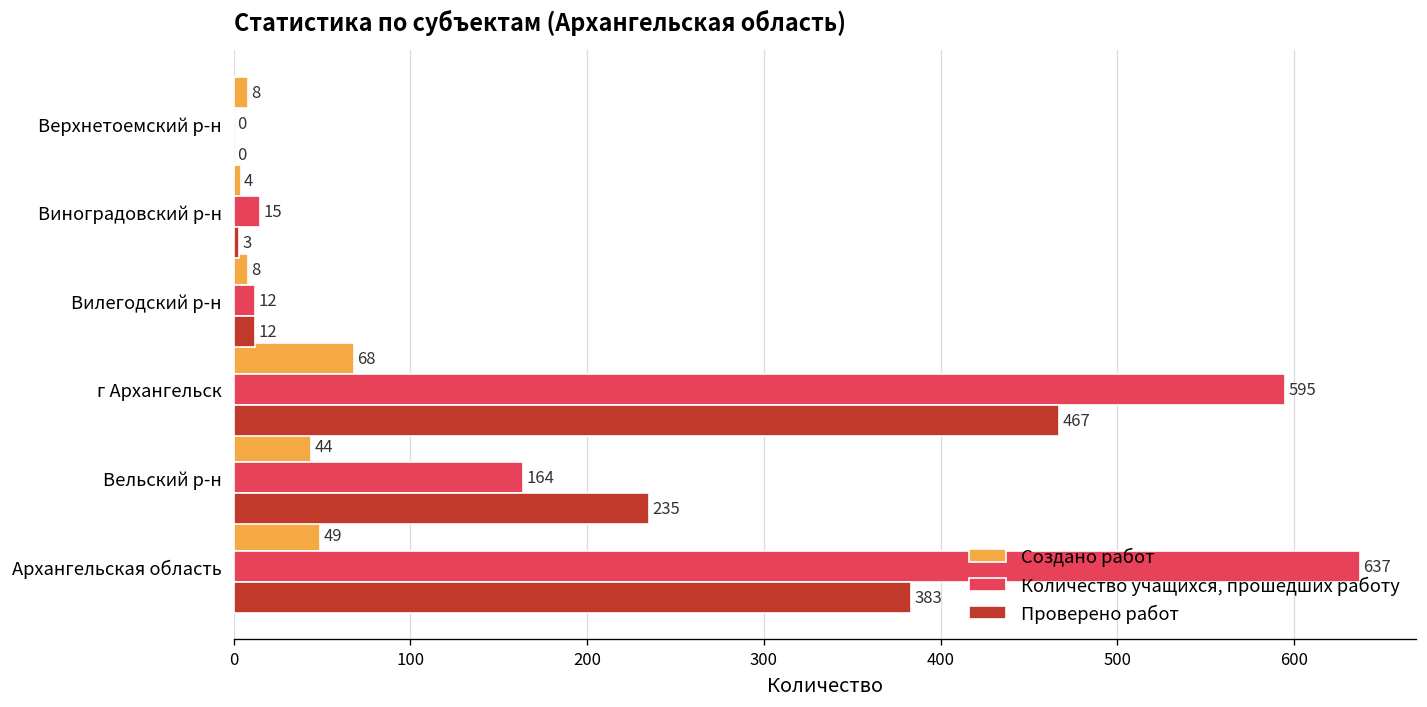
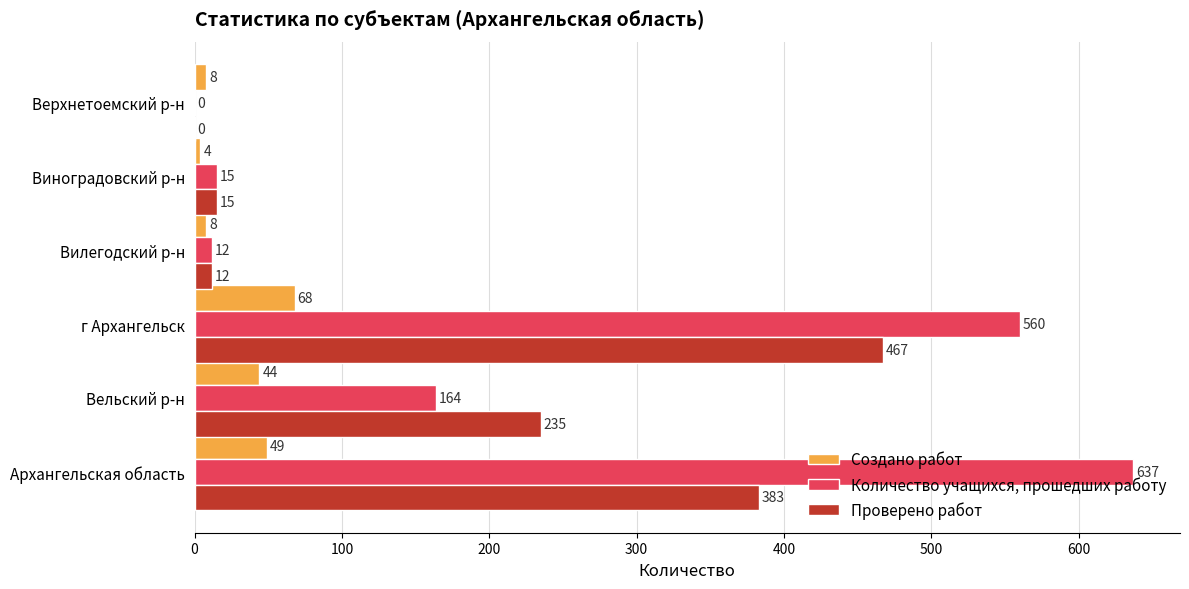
Проверено работ, Виноградовский р-н: 3 -> 15
Количество учащихся, прошедших работу, г Архангельск: 595 -> 560
